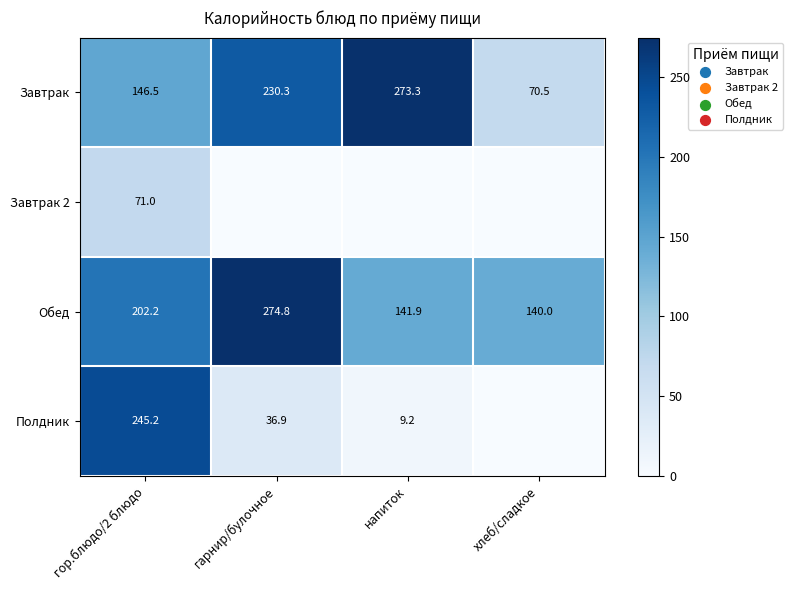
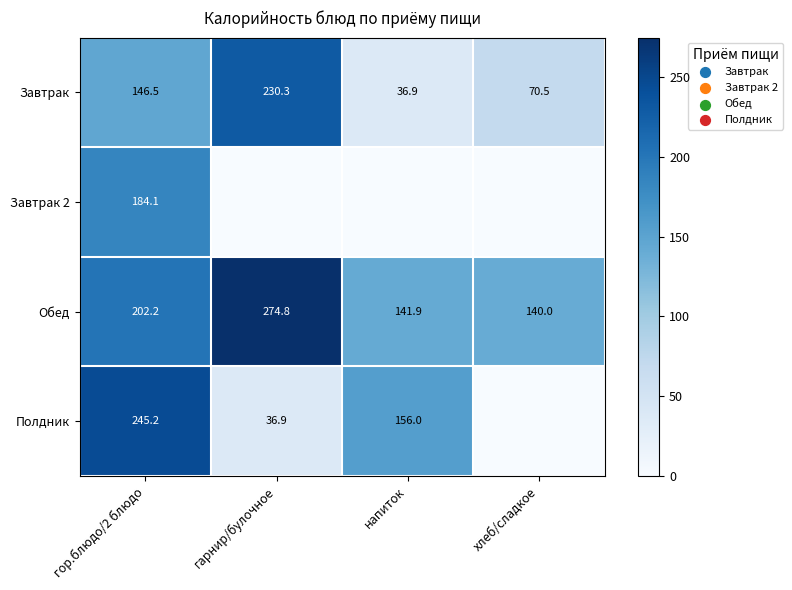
Завтрак, напиток: 273.3 -> 36.9
Завтрак 2, гор.блюдо/2 блюдо: 71.0 -> 184.1
Полдник, напиток: 9.2 -> 156.0
